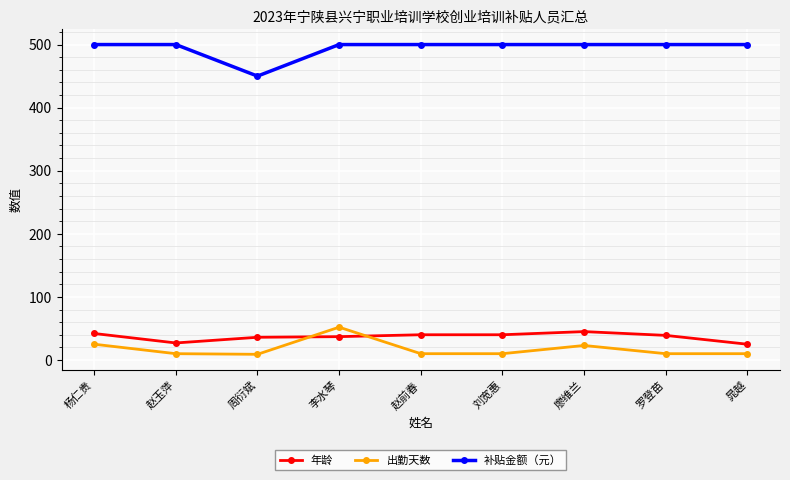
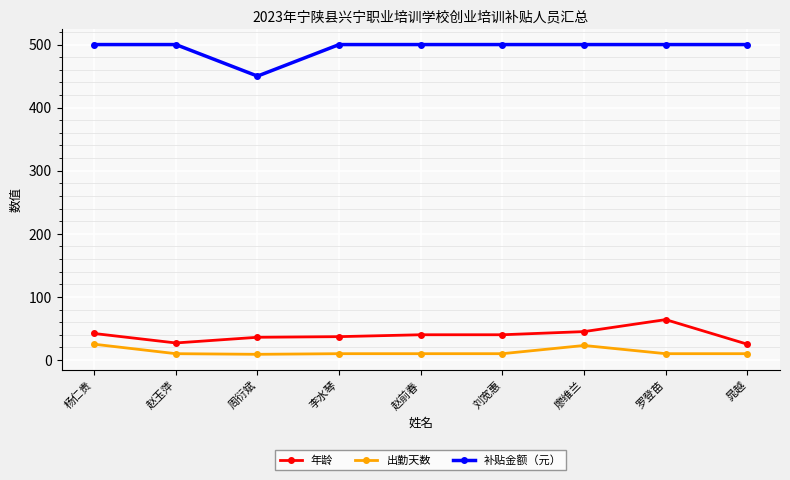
出勤天数, 李水琴: 50 -> 10
年龄, 罗登苗: 40 -> 60
